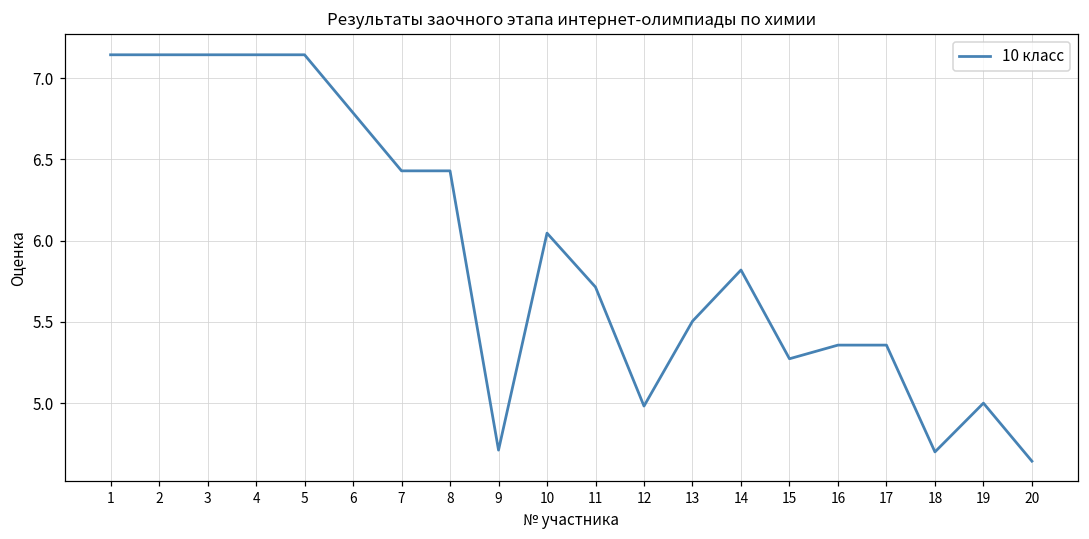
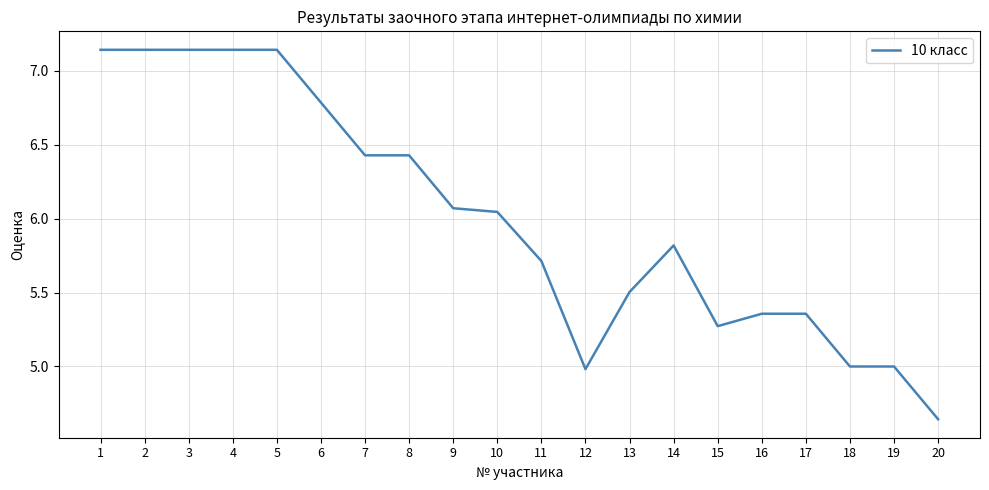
9: 4.71 -> 6.07
18: 4.7 -> 5.0
